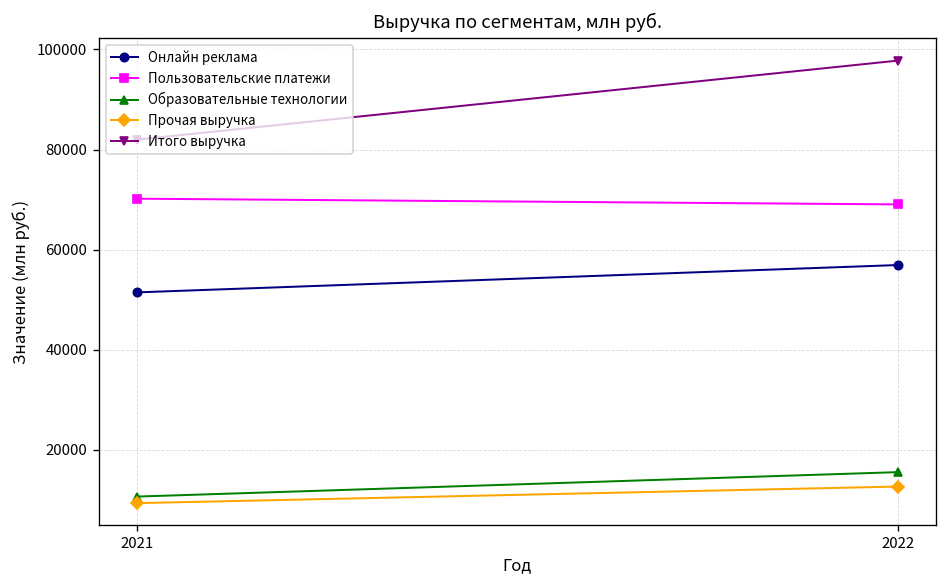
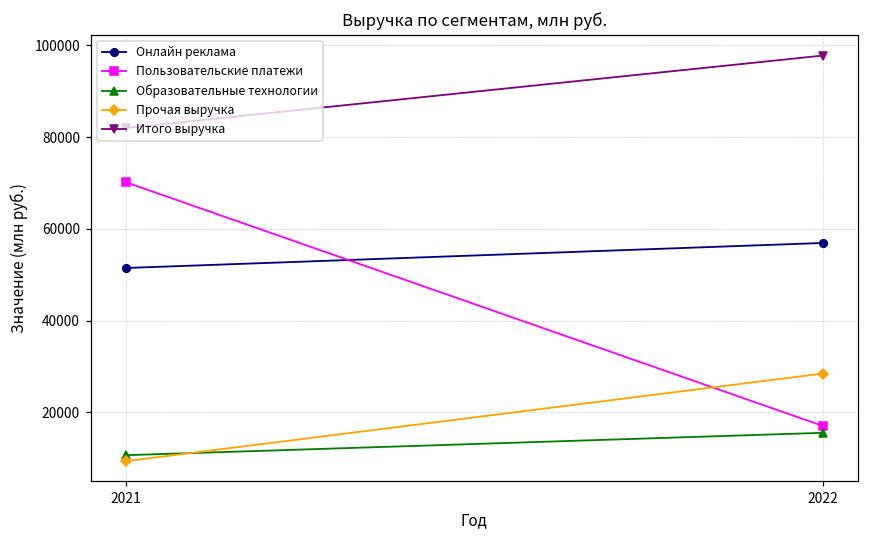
Пользовательские платежи, 2022: 69000 -> 17000
Прочая выручка, 2022: 13000 -> 28000
